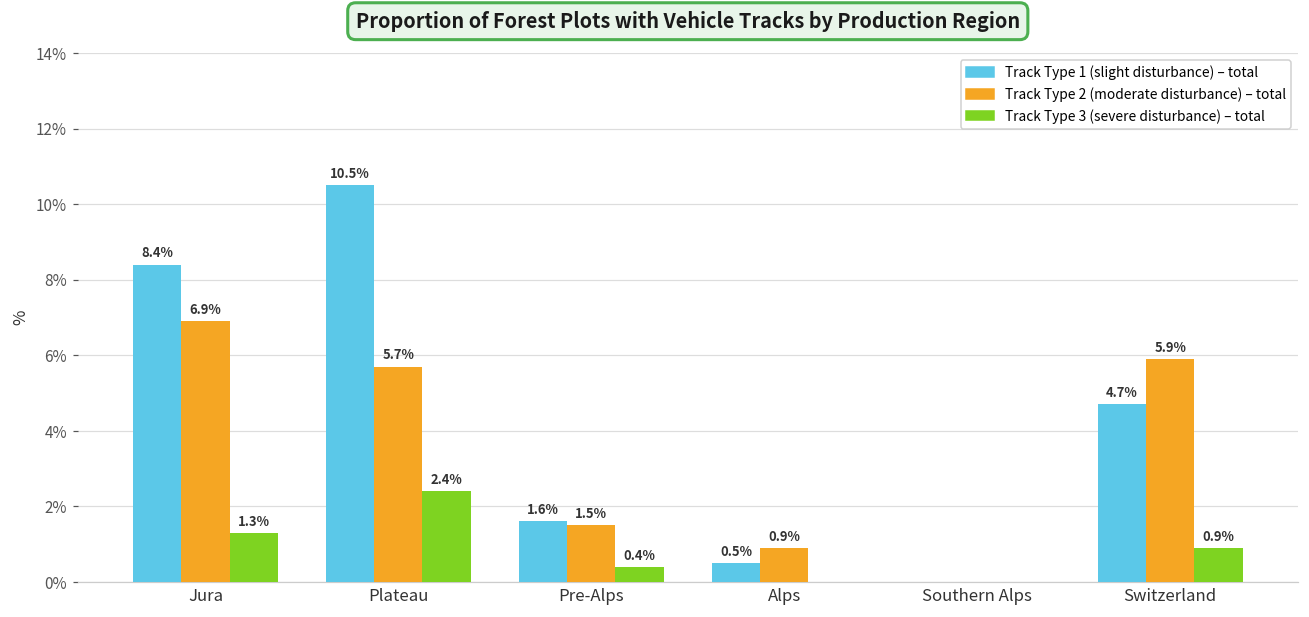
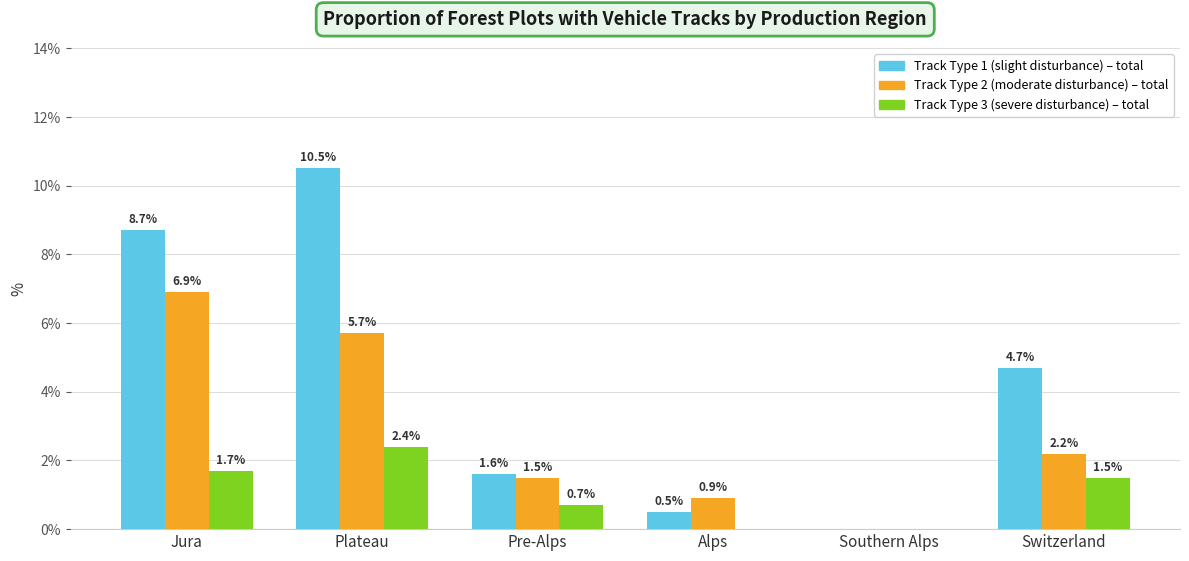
Track Type 1 (slight disturbance) – total, Jura: 8.4% -> 8.7%
Track Type 3 (severe disturbance) – total, Jura: 1.3% -> 1.7%
Track Type 3 (severe disturbance) – total, Pre-Alps: 0.4% -> 0.7%
Track Type 2 (moderate disturbance) – total, Switzerland: 5.9% -> 2.2%
Track Type 3 (severe disturbance) – total, Switzerland: 0.9% -> 1.5%
